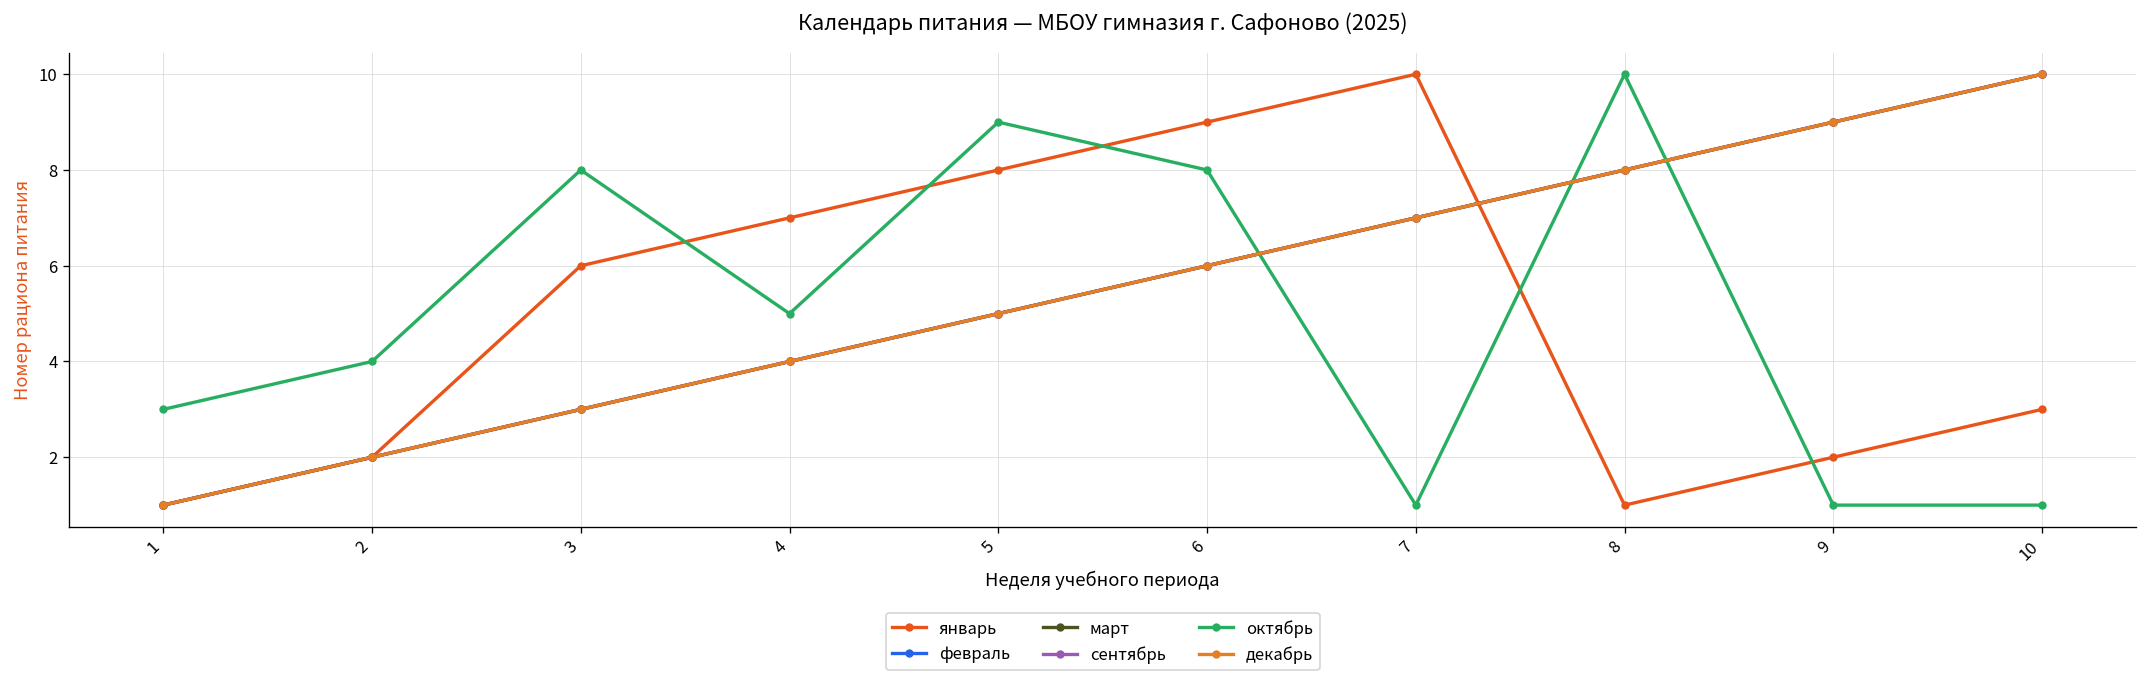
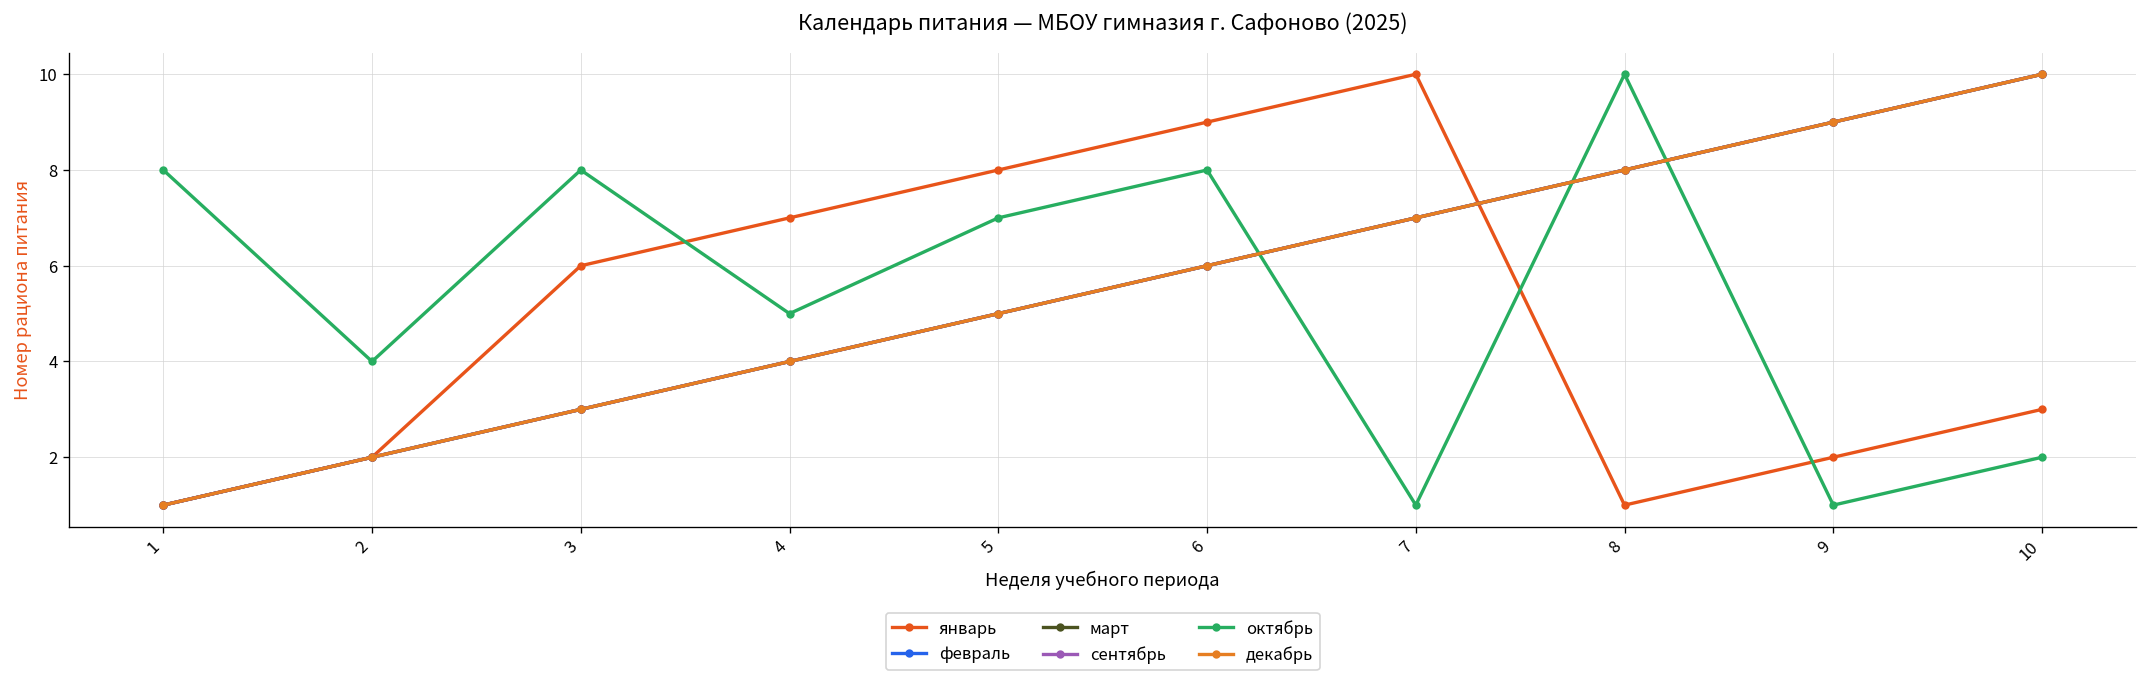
октябрь, 1: 3 -> 8
октябрь, 5: 9 -> 7
октябрь, 10: 1 -> 2
